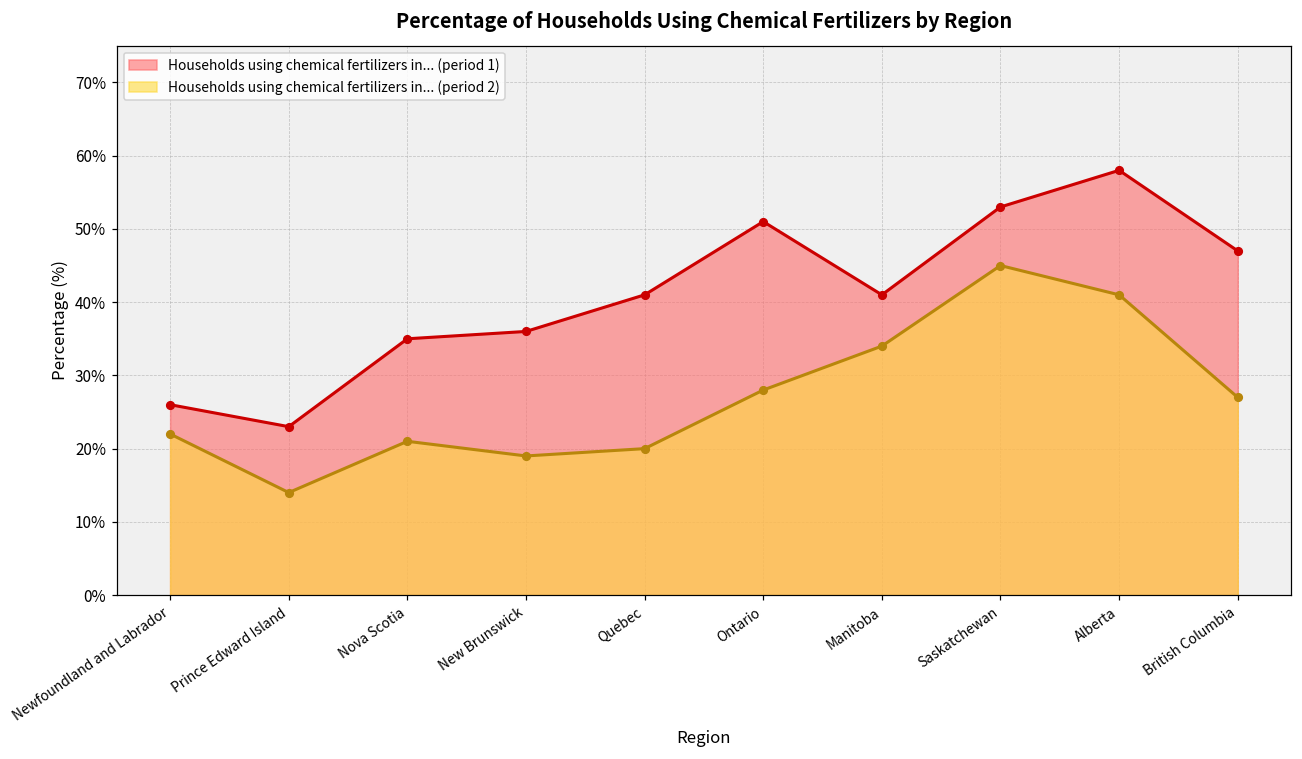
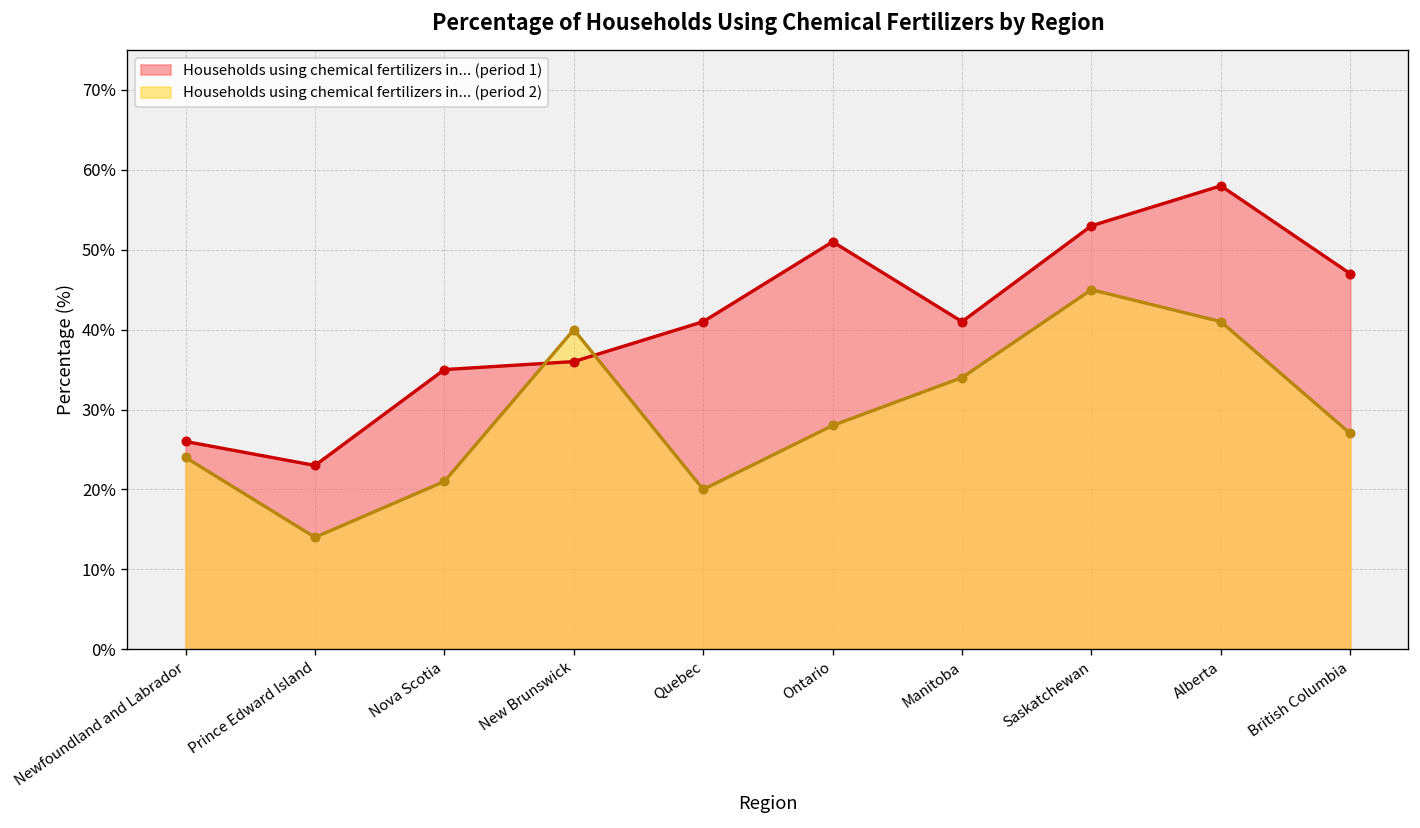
Households using chemical fertilizers in... (period 2), Newfoundland and Labrador: 22% -> 24%
Households using chemical fertilizers in... (period 2), New Brunswick: 19% -> 40%
